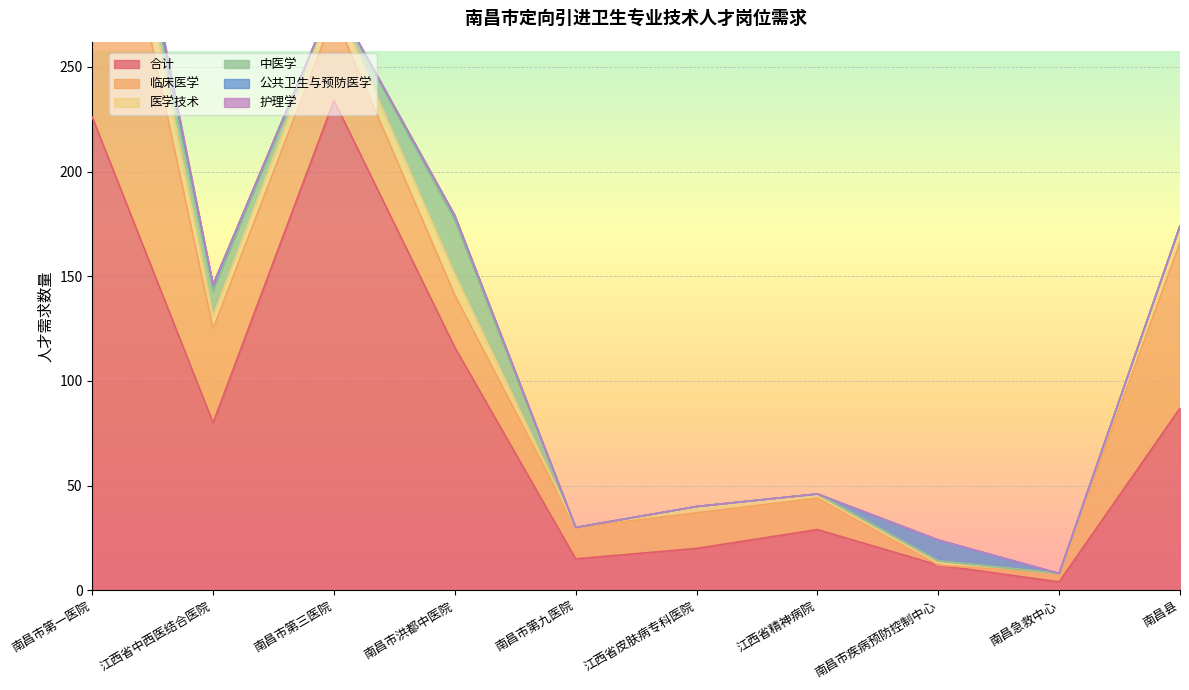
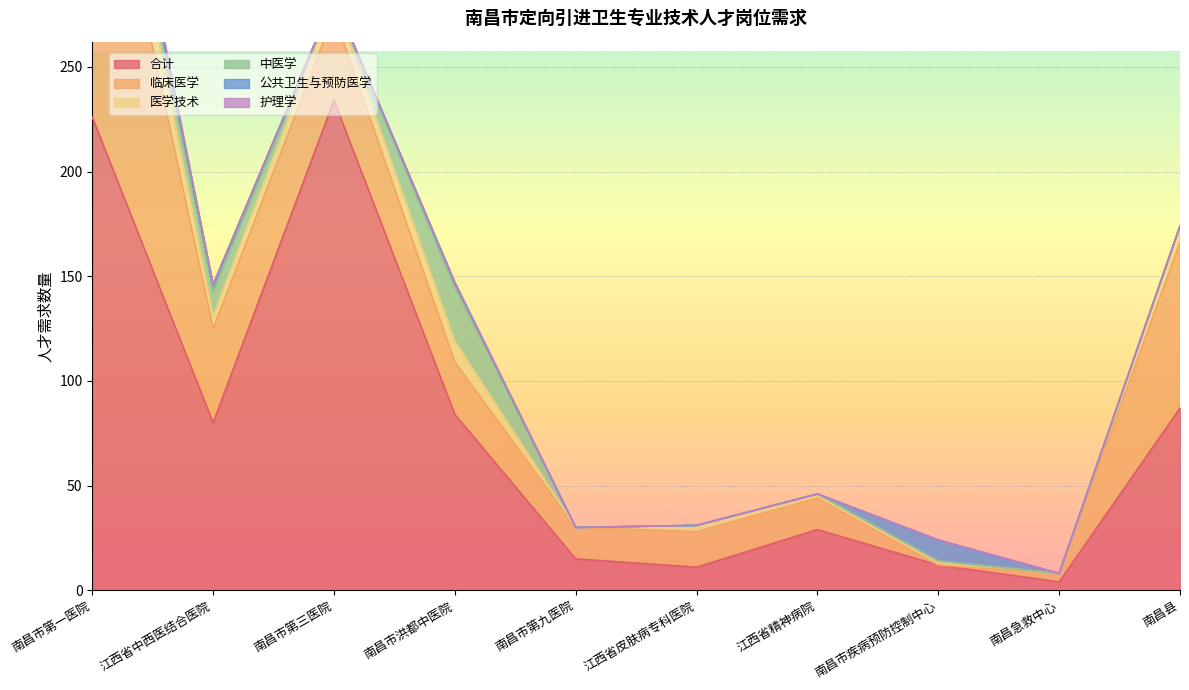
合计, 南昌市洪都中医院: 116 -> 84
合计, 江西省皮肤病专科医院: 20 -> 11
